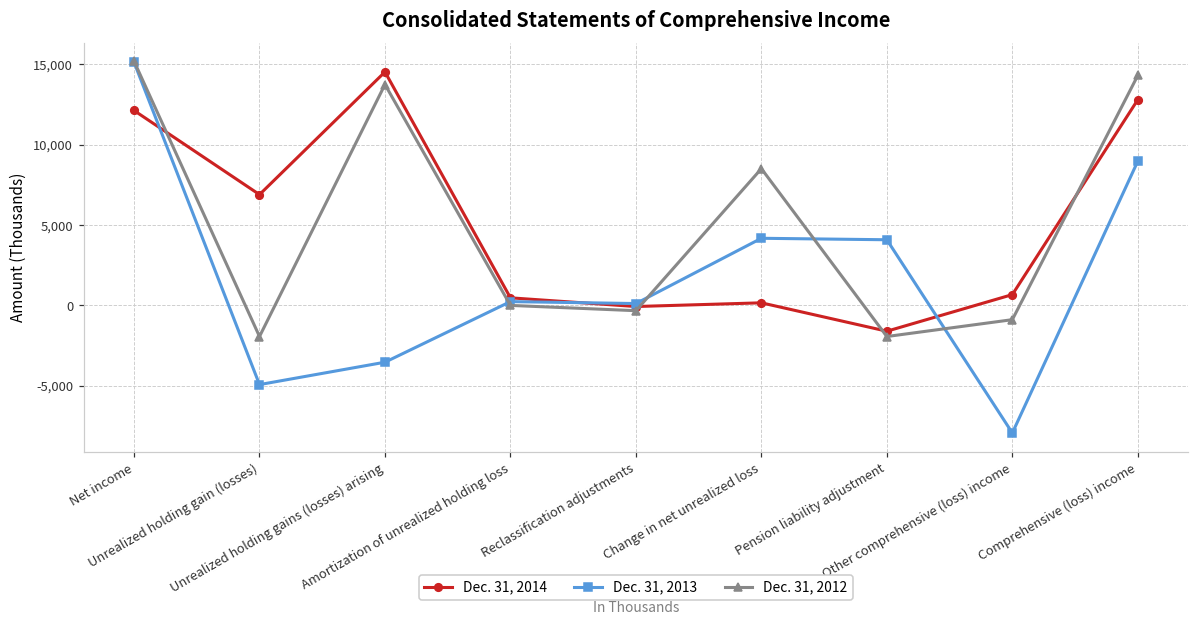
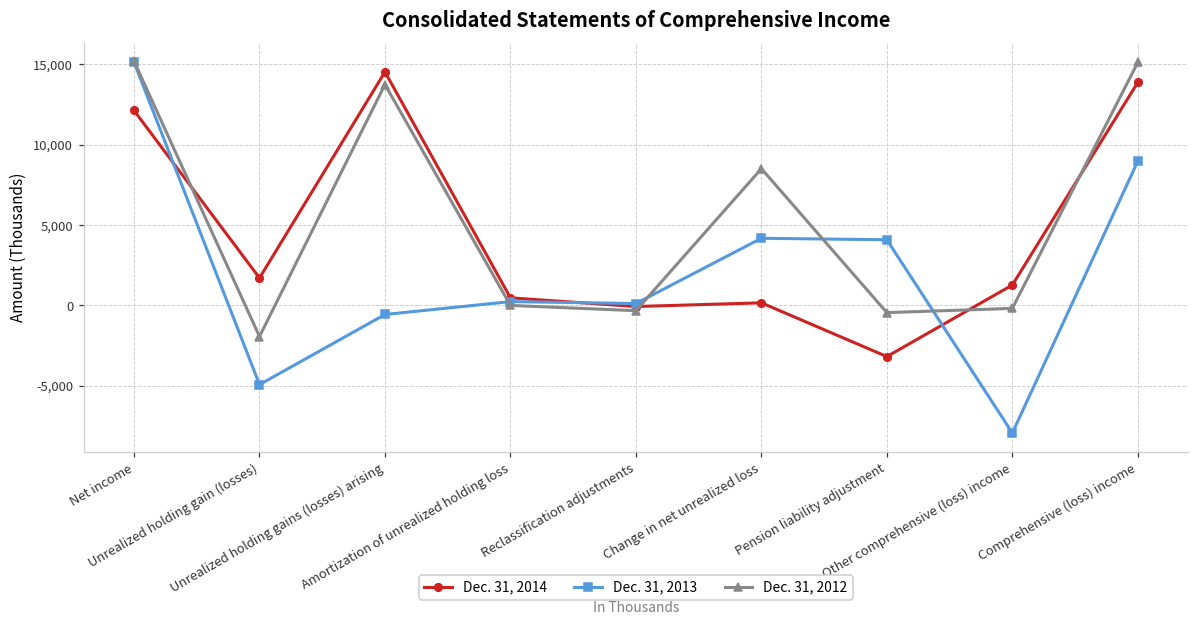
Dec. 31, 2014, Unrealized holding gain (losses): 6,900 -> 1,700
Dec. 31, 2013, Unrealized holding gains (losses) arising: -3,500 -> -600
Dec. 31, 2014, Pension liability adjustment: -1,600 -> -3,200
Dec. 31, 2012, Pension liability adjustment: -1,900 -> -400
Dec. 31, 2014, Other comprehensive (loss) income: 700 -> 1,300
Dec. 31, 2012, Other comprehensive (loss) income: -900 -> -200
Dec. 31, 2014, Comprehensive (loss) income: 12,800 -> 13,900
Dec. 31, 2012, Comprehensive (loss) income: 14,300 -> 15,100
